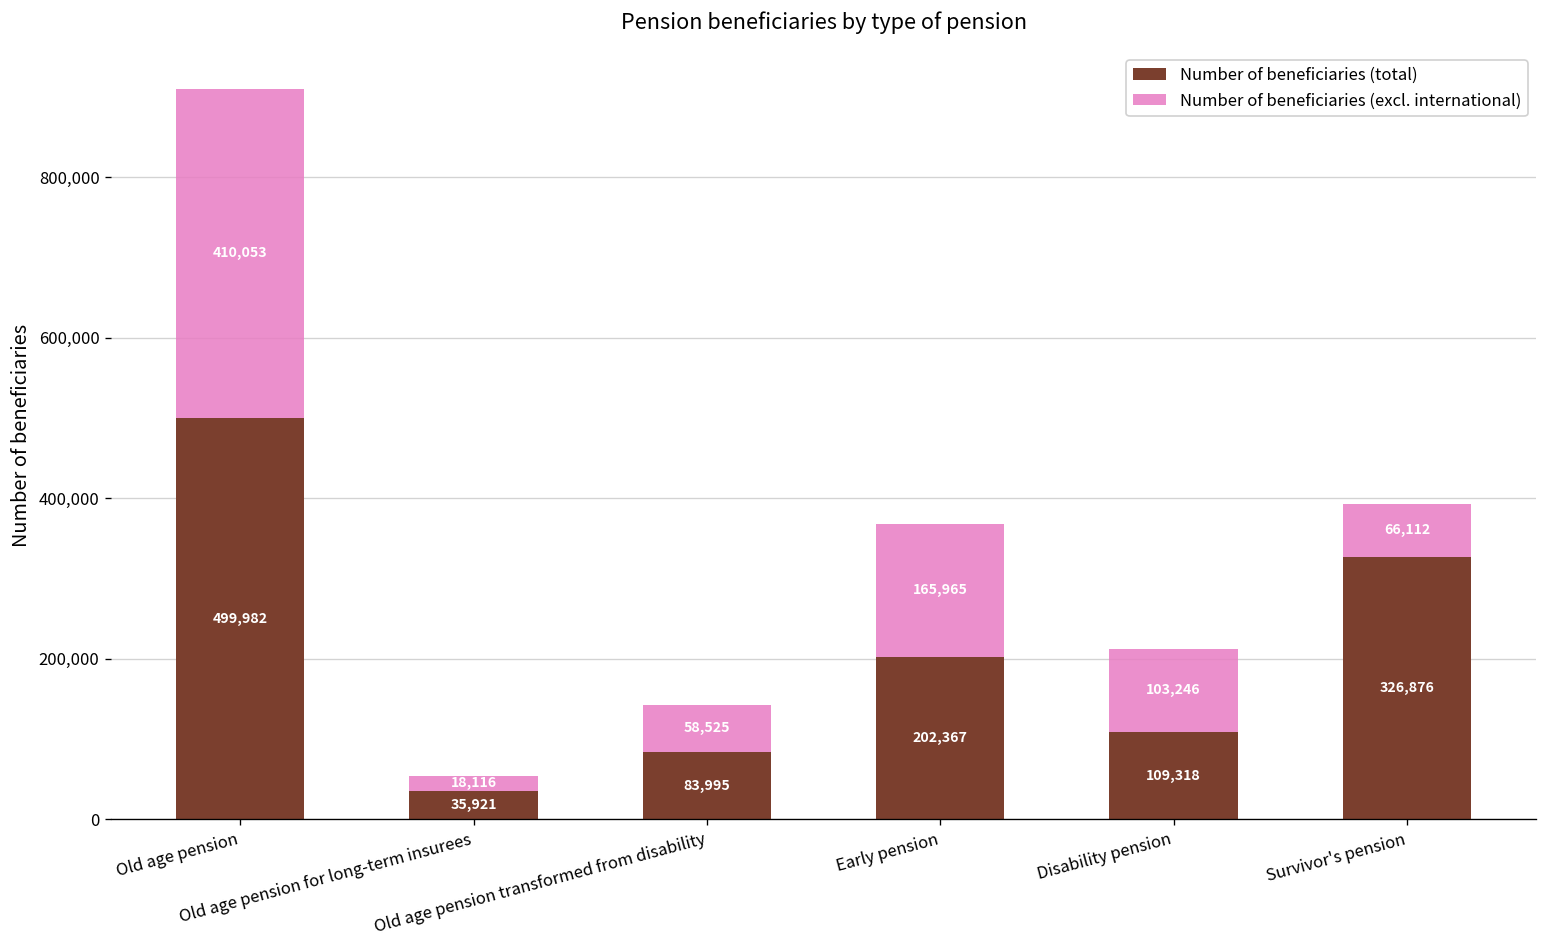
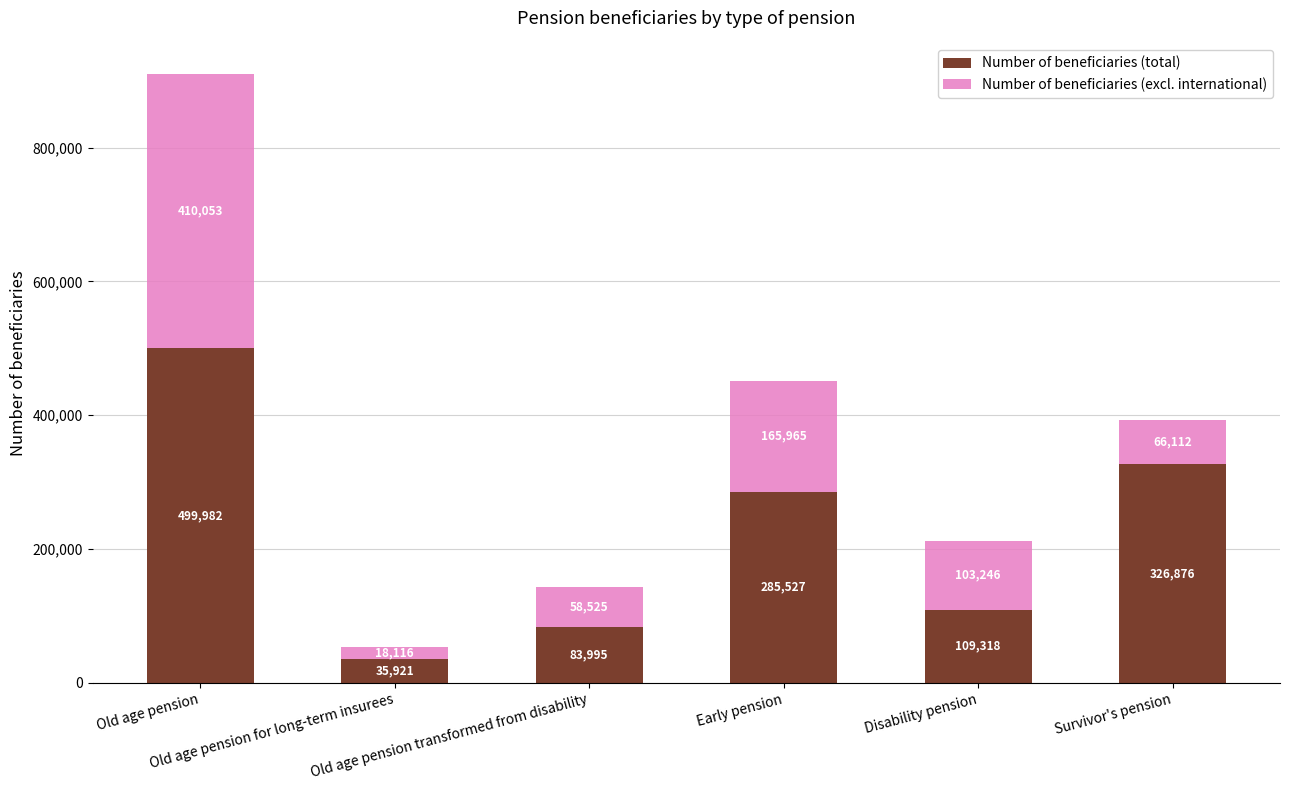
Number of beneficiaries (total), Early pension: 202,367 -> 285,527
